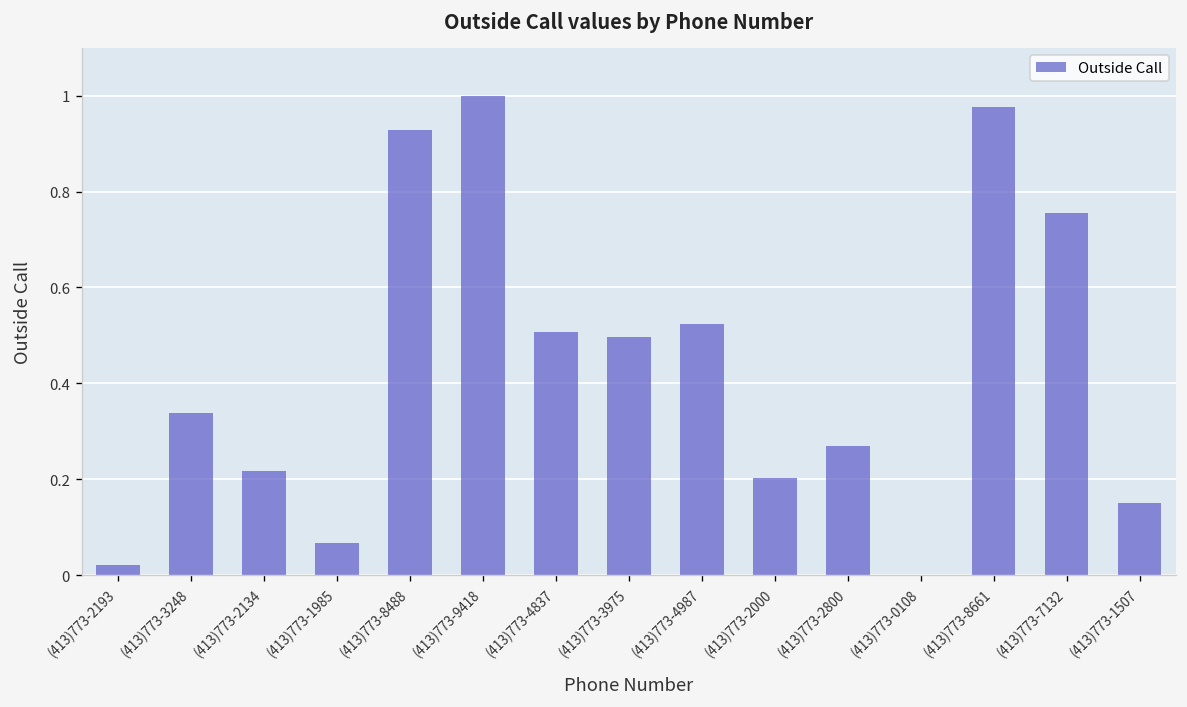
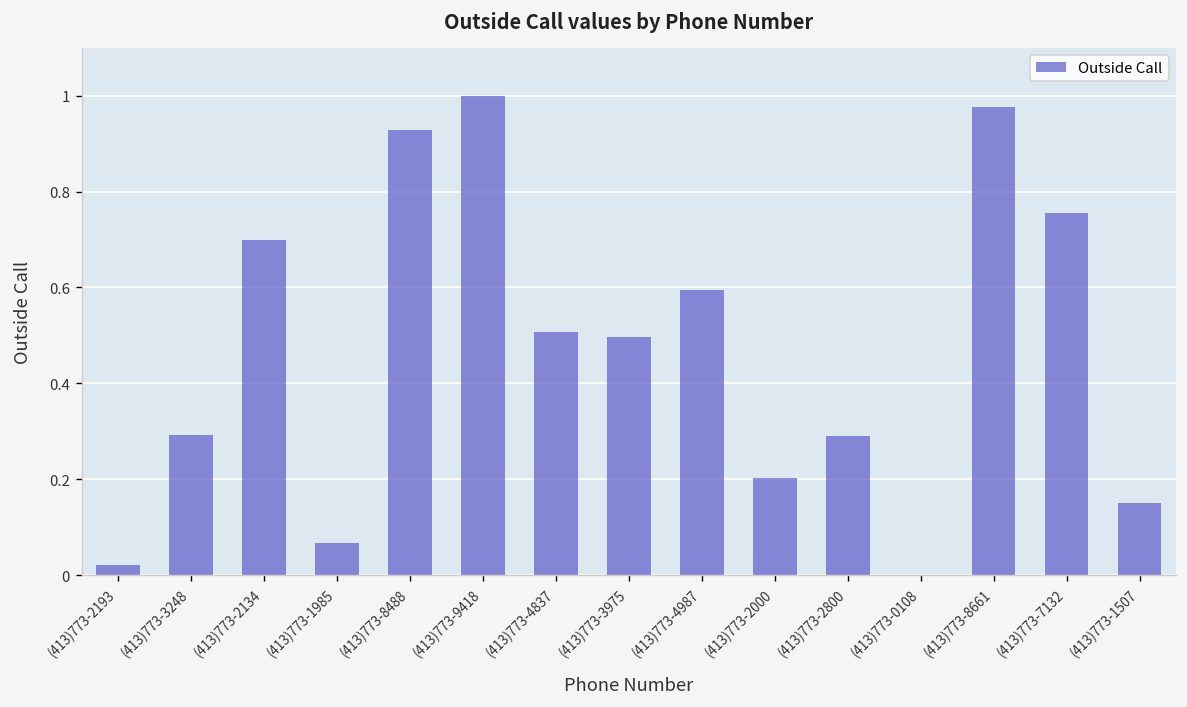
(413)773-3248: 0.34 -> 0.29
(413)773-2134: 0.22 -> 0.70
(413)773-4987: 0.52 -> 0.59
(413)773-2800: 0.27 -> 0.29
